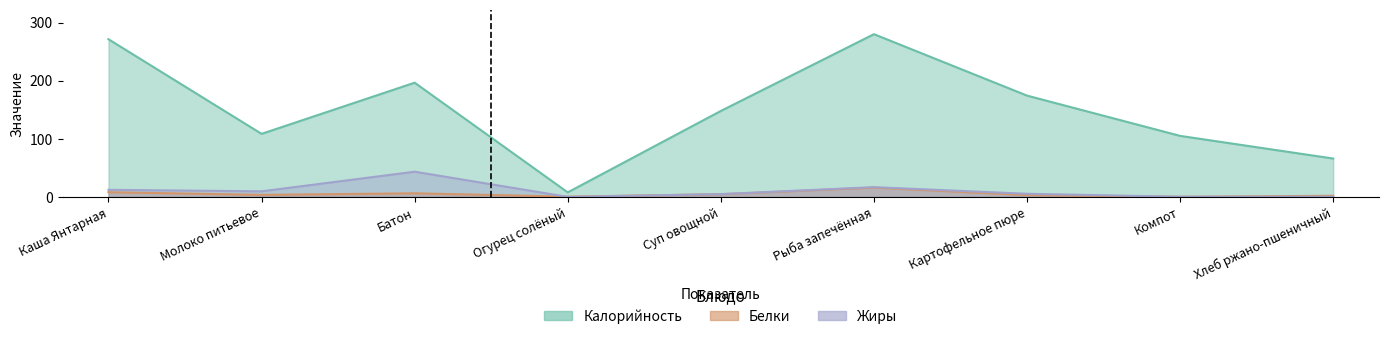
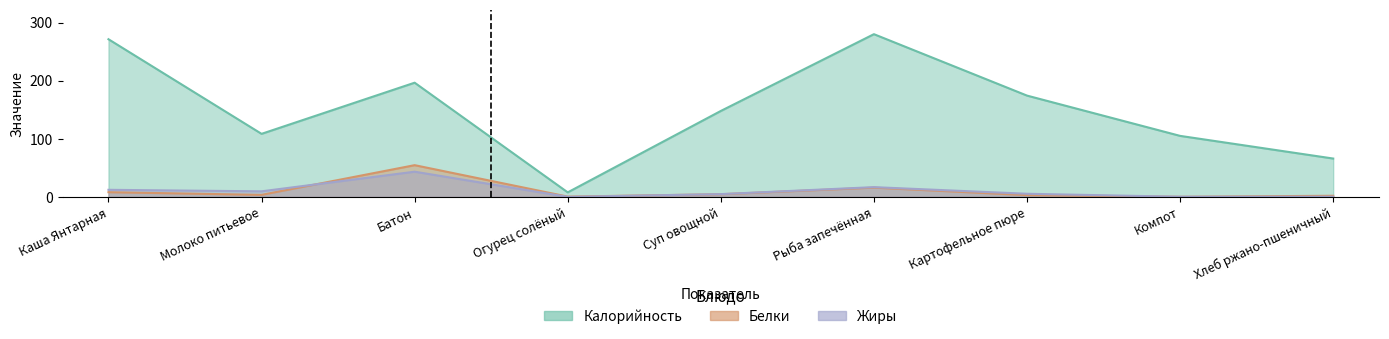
Белки, Батон: 10 -> 50
